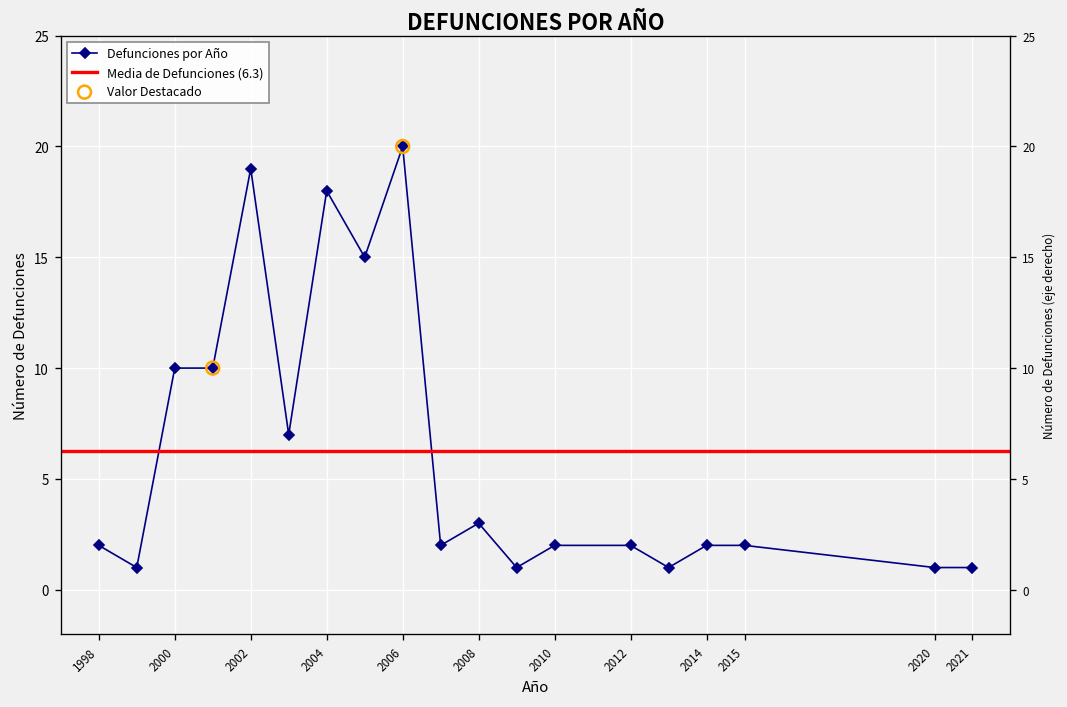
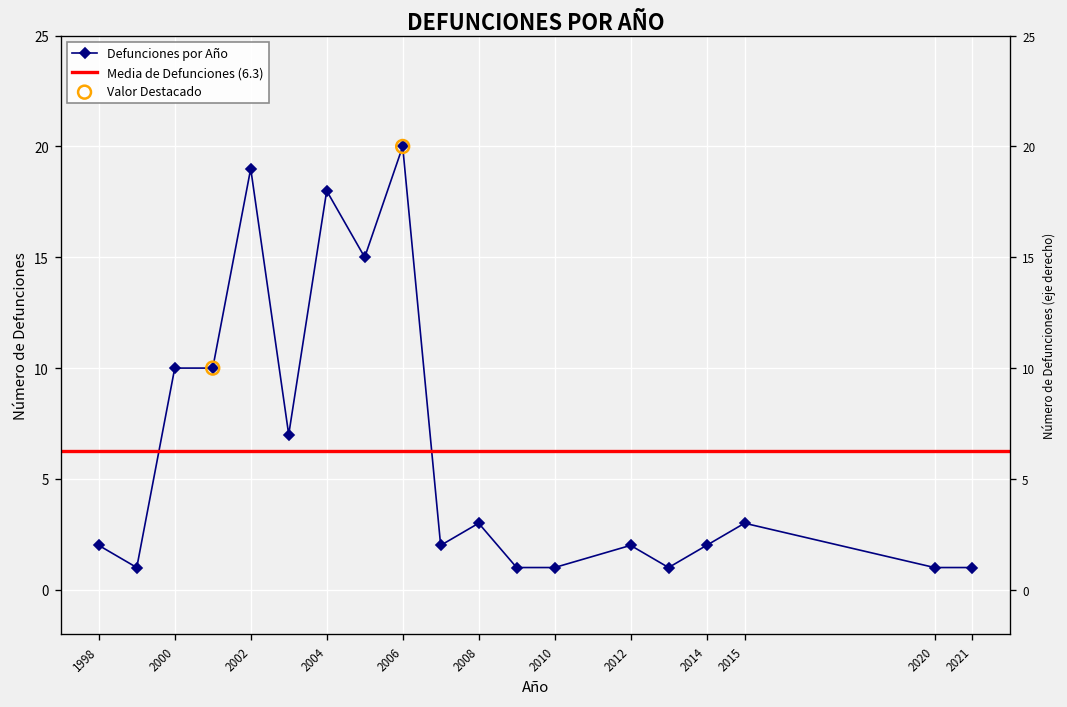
Defunciones por Año, 2010: 2 -> 1
Defunciones por Año, 2015: 2 -> 3
